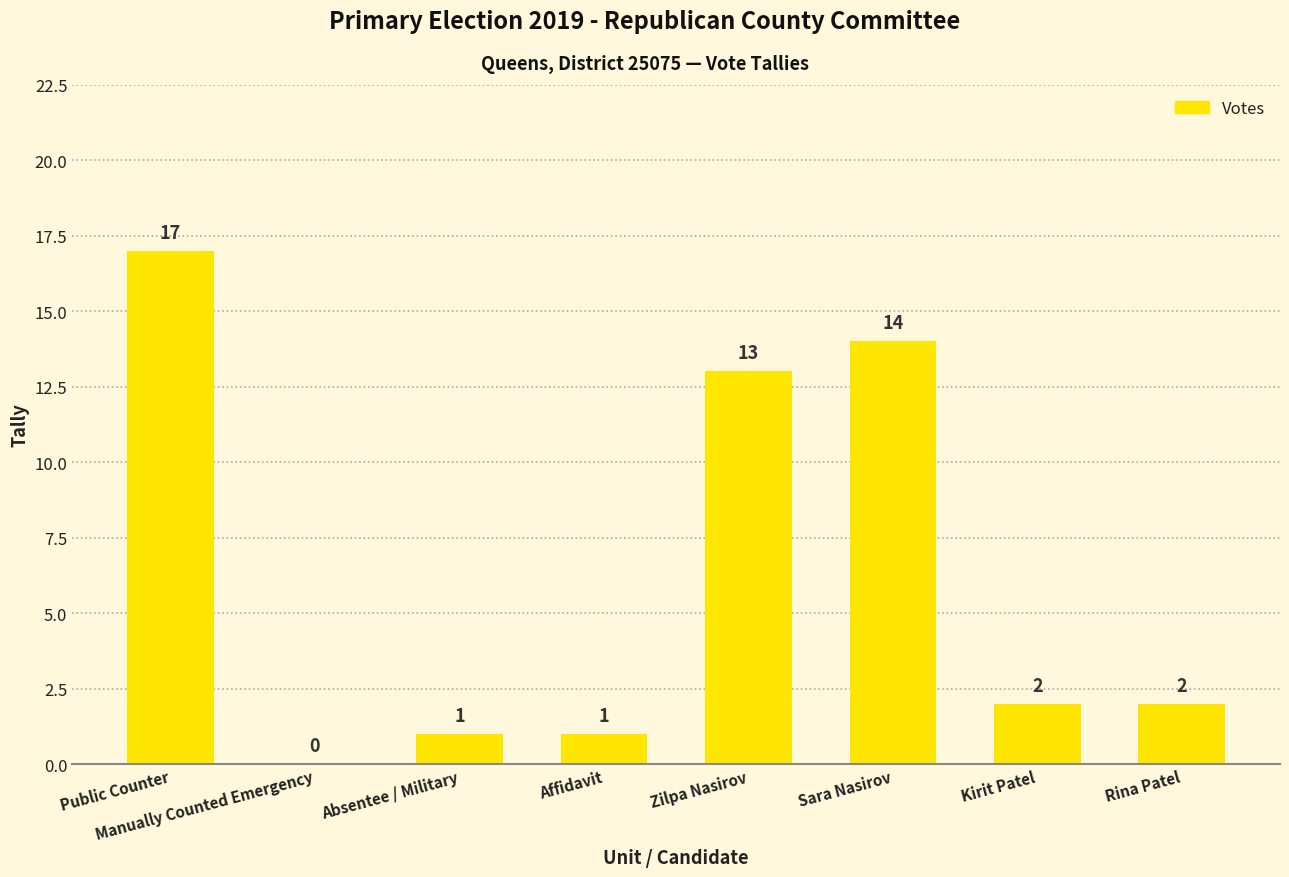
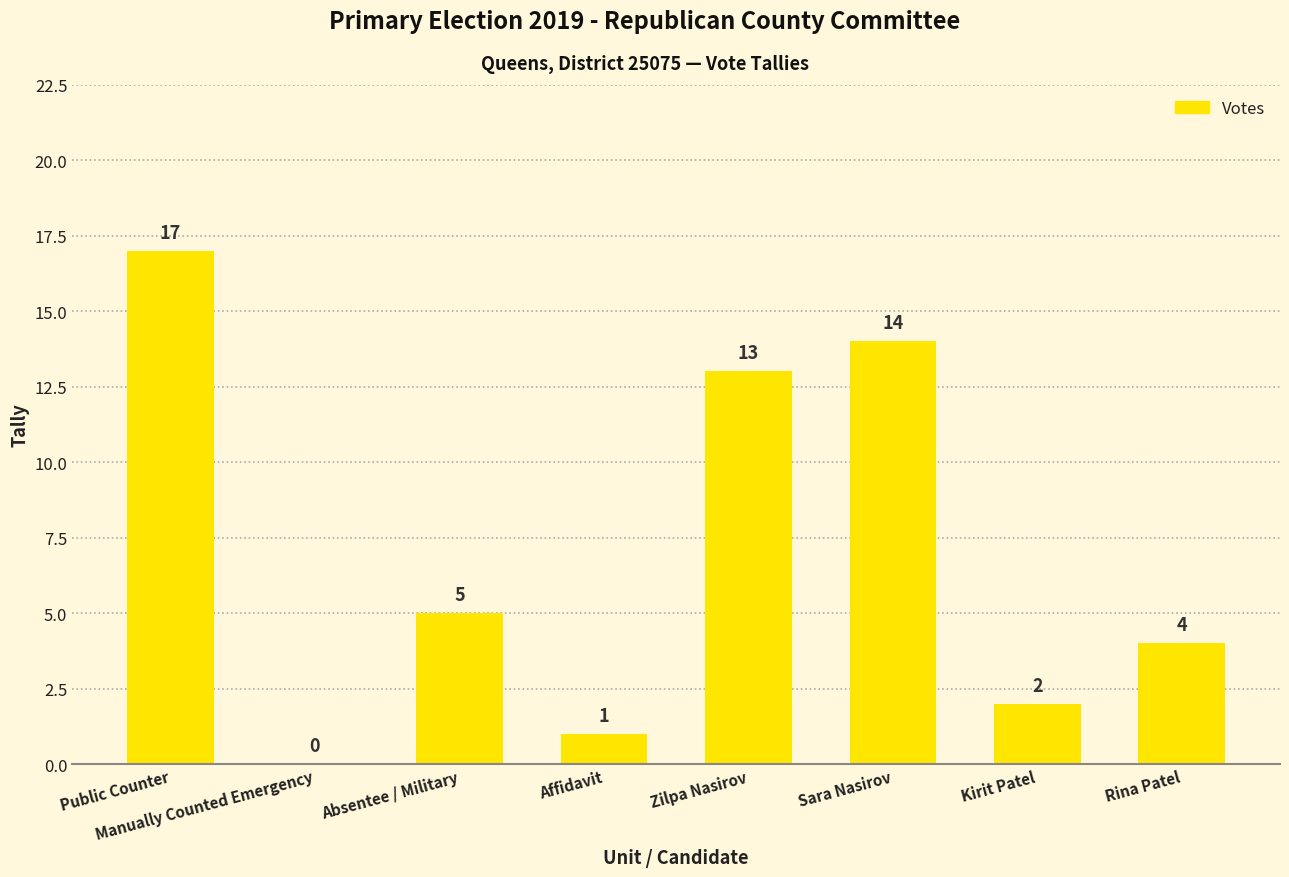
Absentee / Military: 1 -> 5
Rina Patel: 2 -> 4
